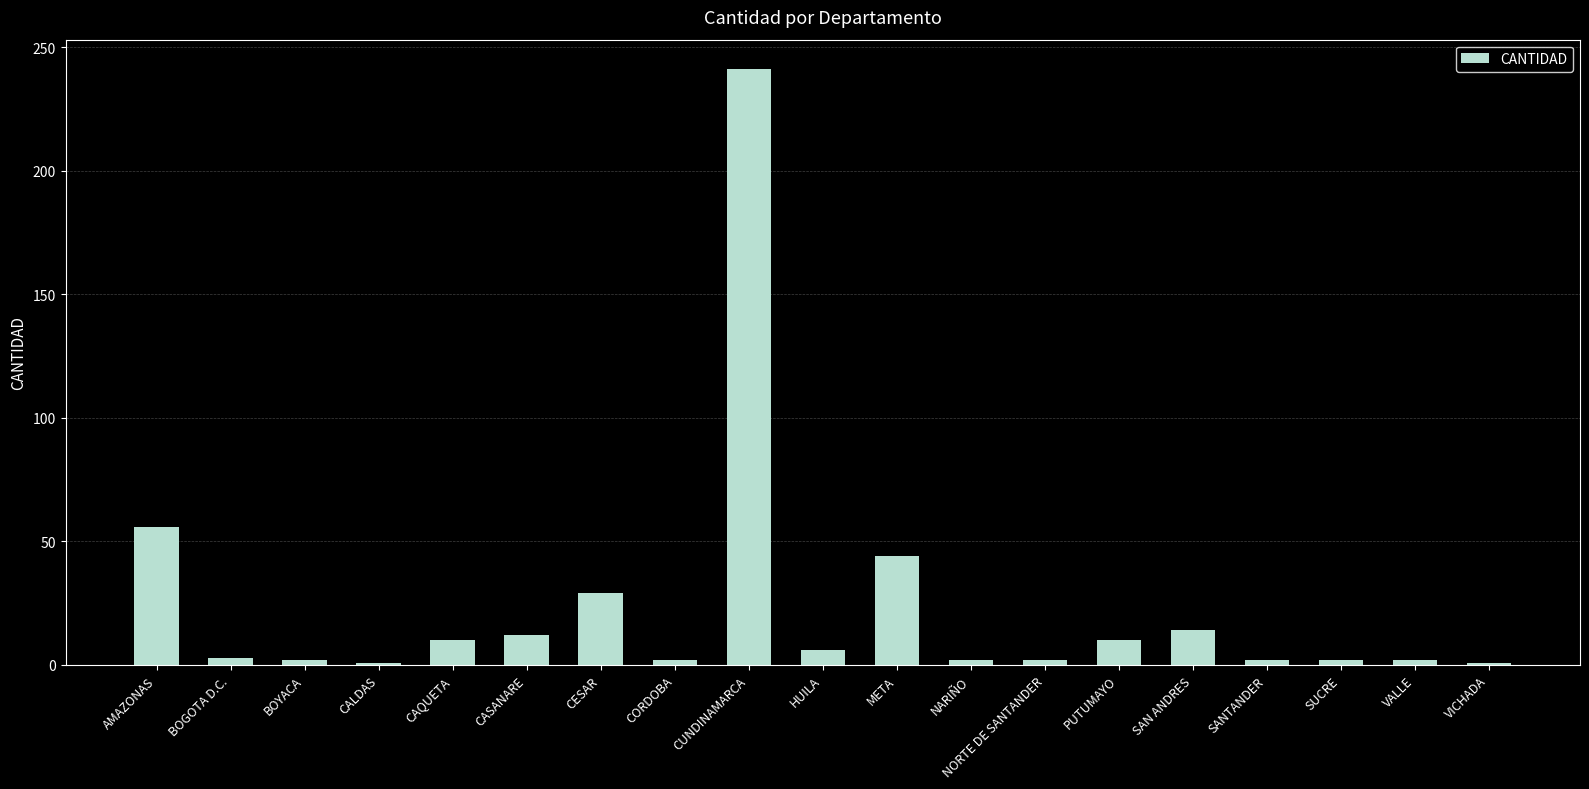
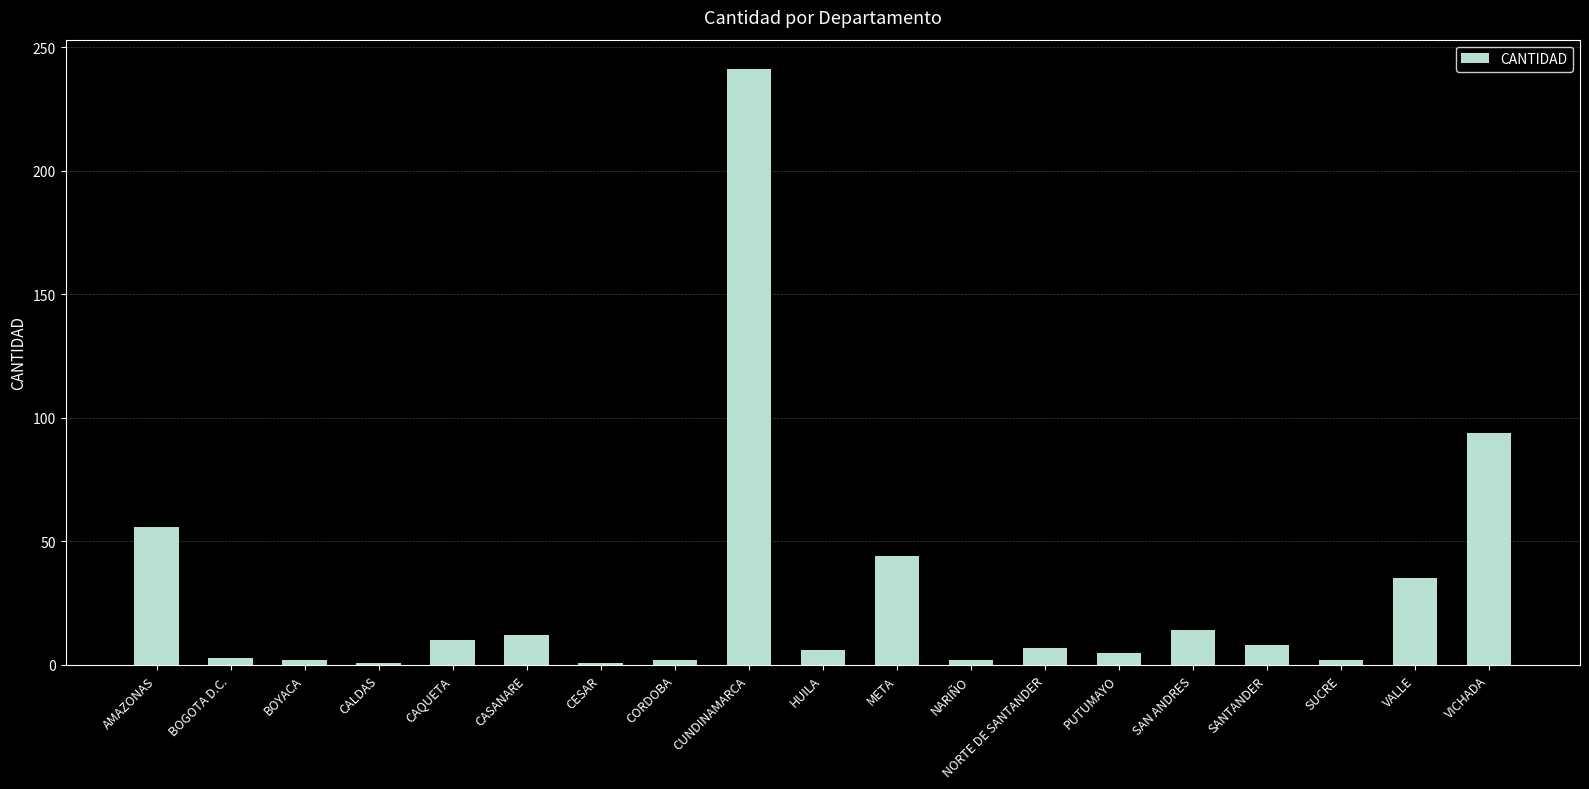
CESAR: 29 -> 1
NORTE DE SANTANDER: 2 -> 7
PUTUMAYO: 10 -> 5
SANTANDER: 2 -> 8
VALLE: 2 -> 35
VICHADA: 1 -> 94
